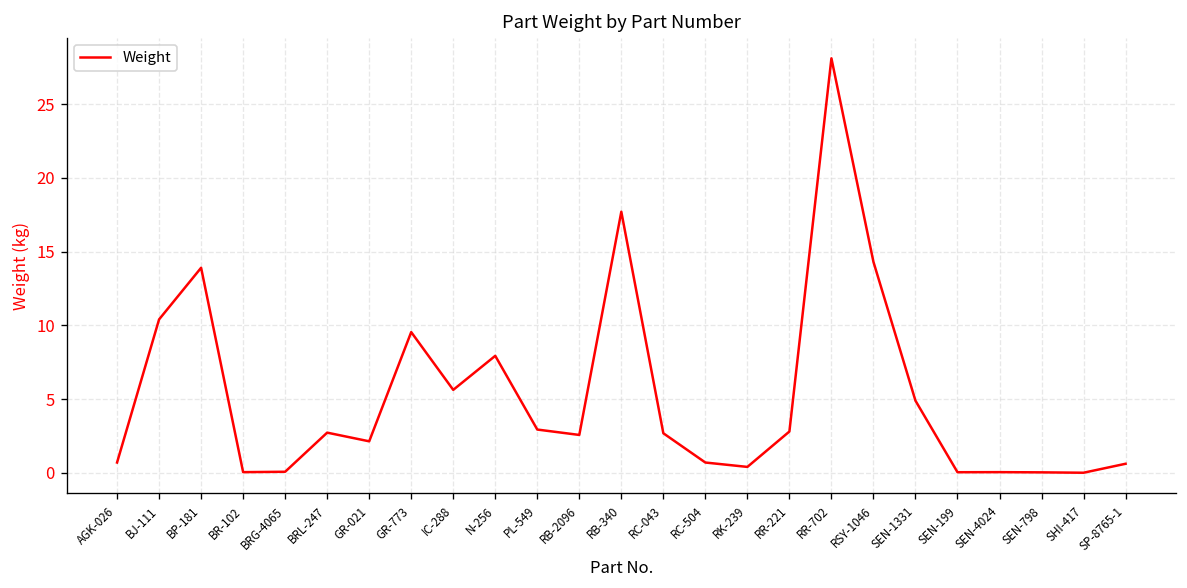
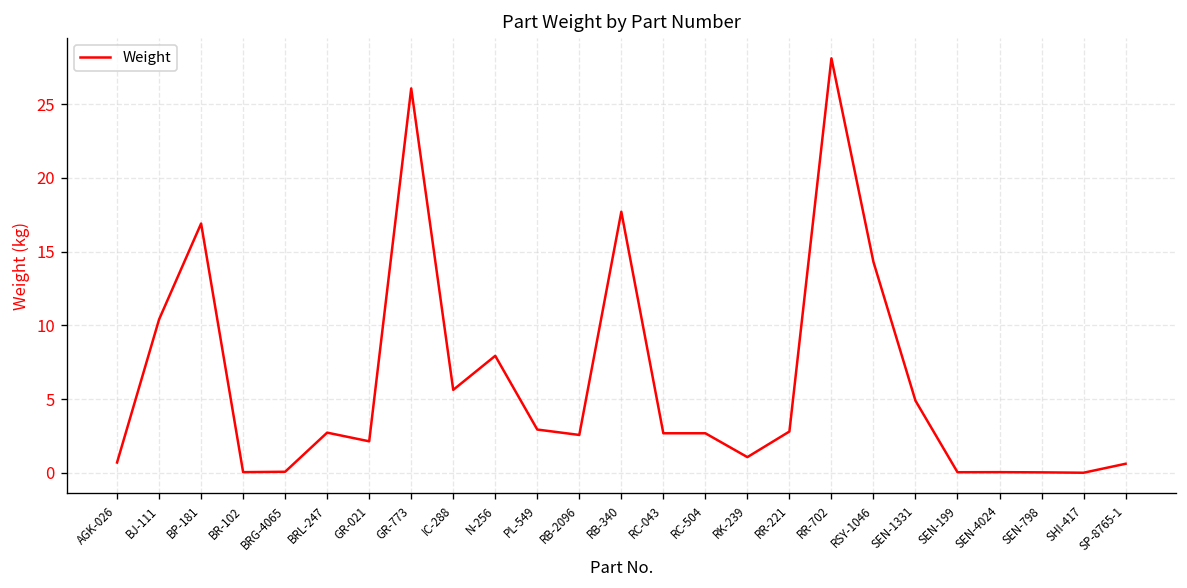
BP-181: 13.9 -> 16.9
GR-773: 9.5 -> 26.1
RC-504: 0.7 -> 2.7
RK-239: 0.4 -> 1.1
